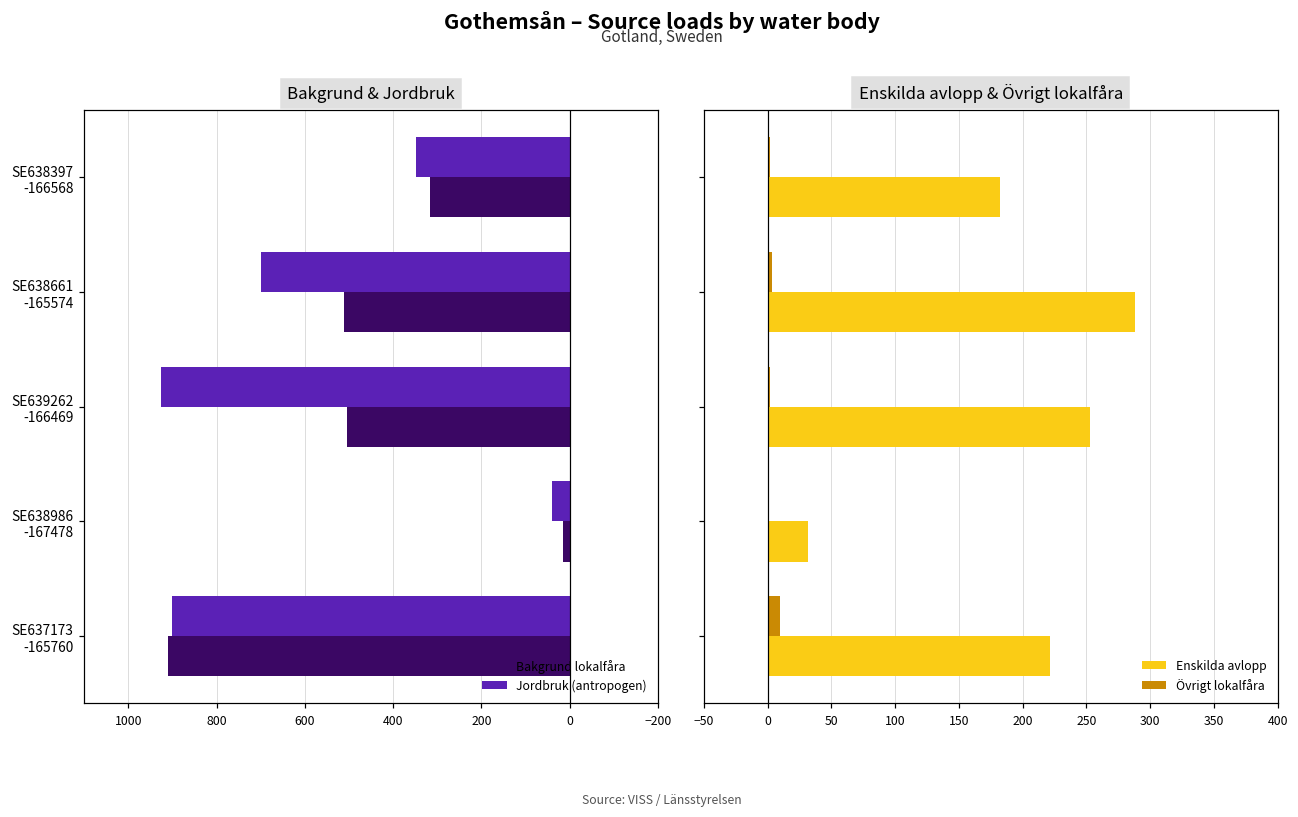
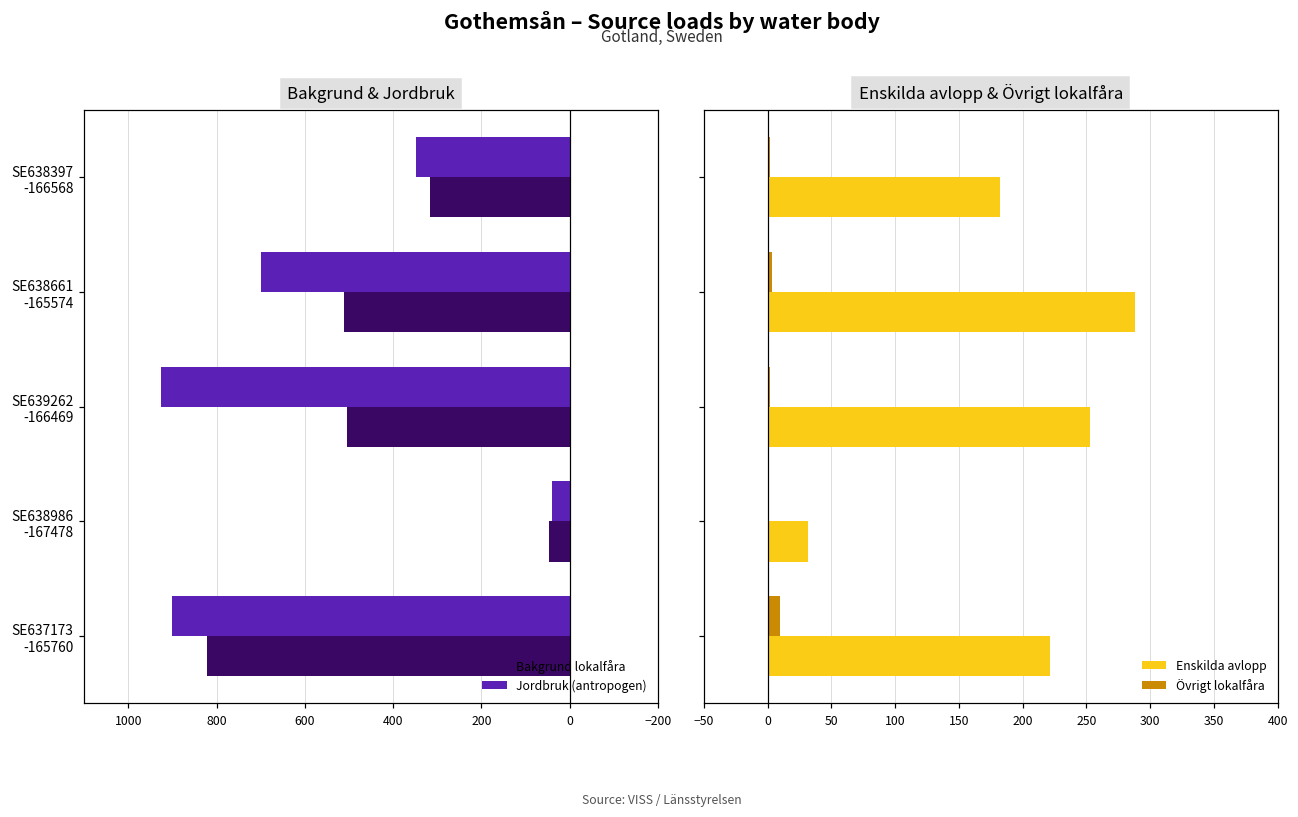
Bakgrund & Jordbruk, Bakgrund lokalfåra, SE638986 -167478: 20 -> 50
Bakgrund & Jordbruk, Bakgrund lokalfåra, SE637173 -165760: 910 -> 820
